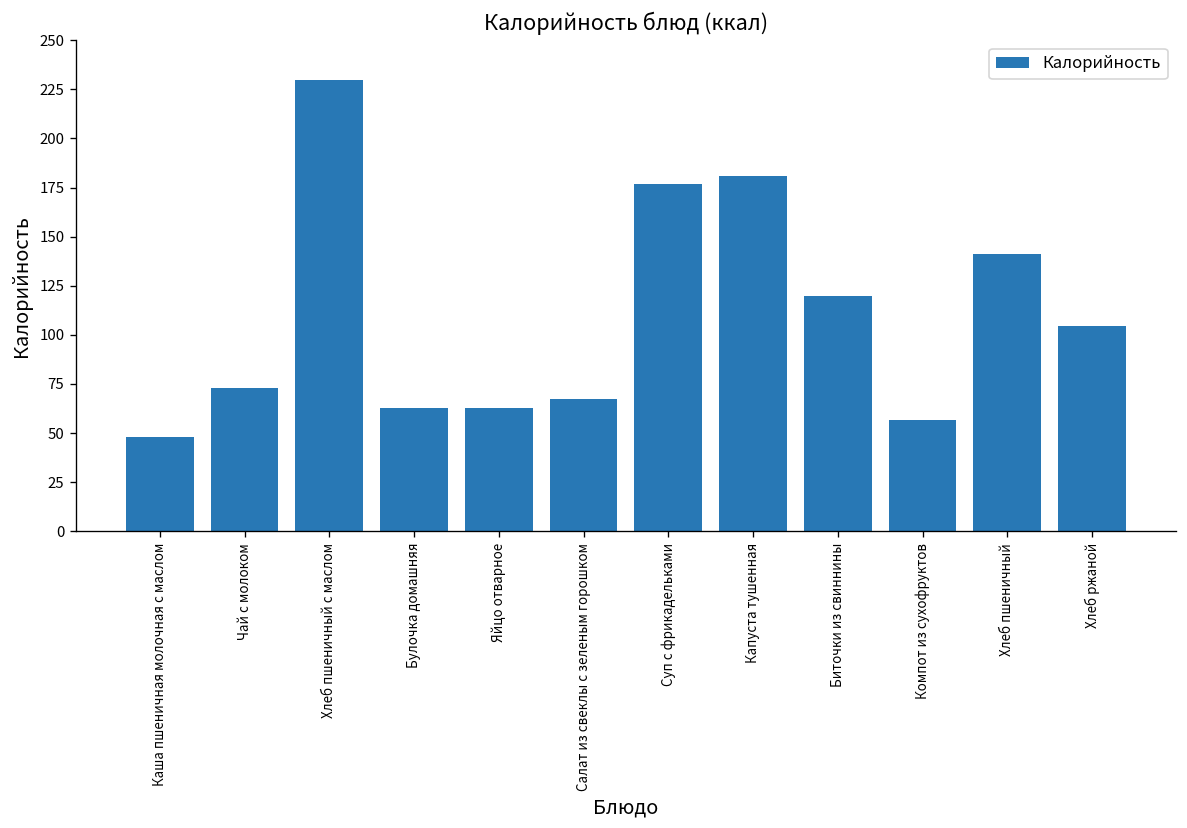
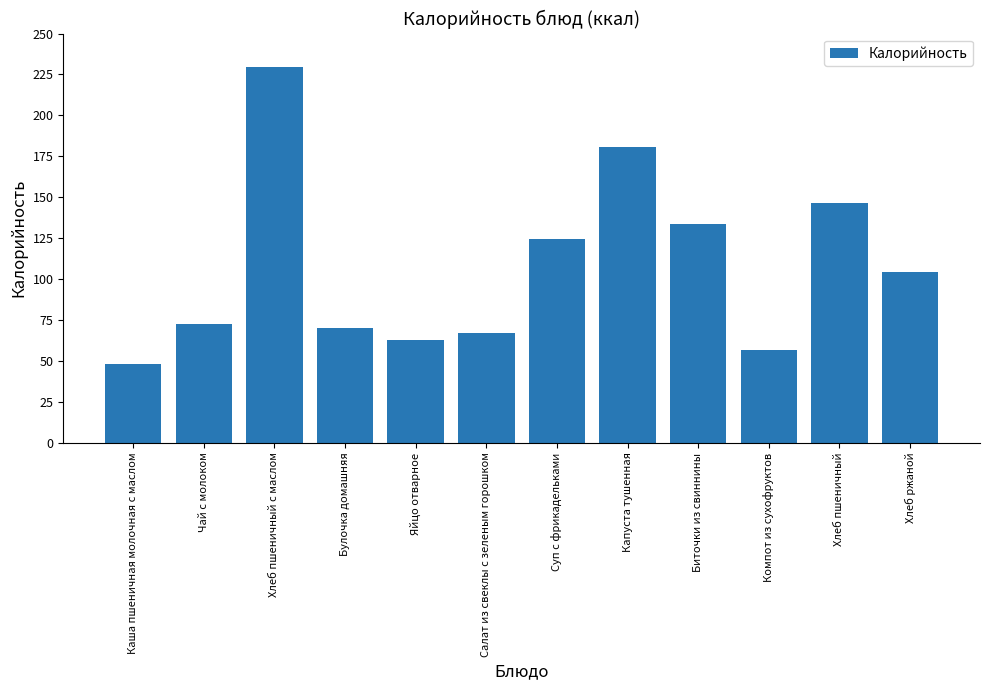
Булочка домашняя: 63 -> 70
Суп с фрикадельками: 177 -> 124
Биточки из свиннины: 120 -> 134
Хлеб пшеничный: 141 -> 146
